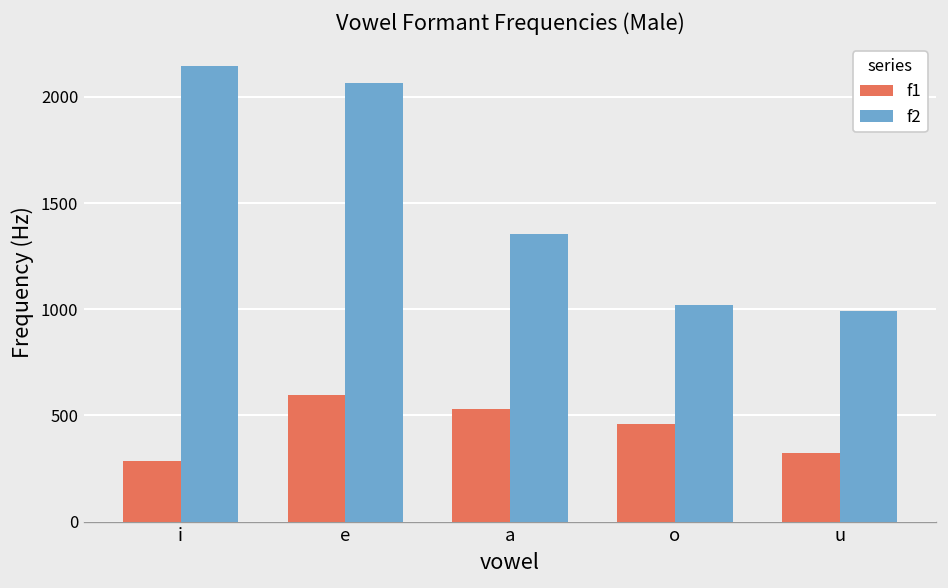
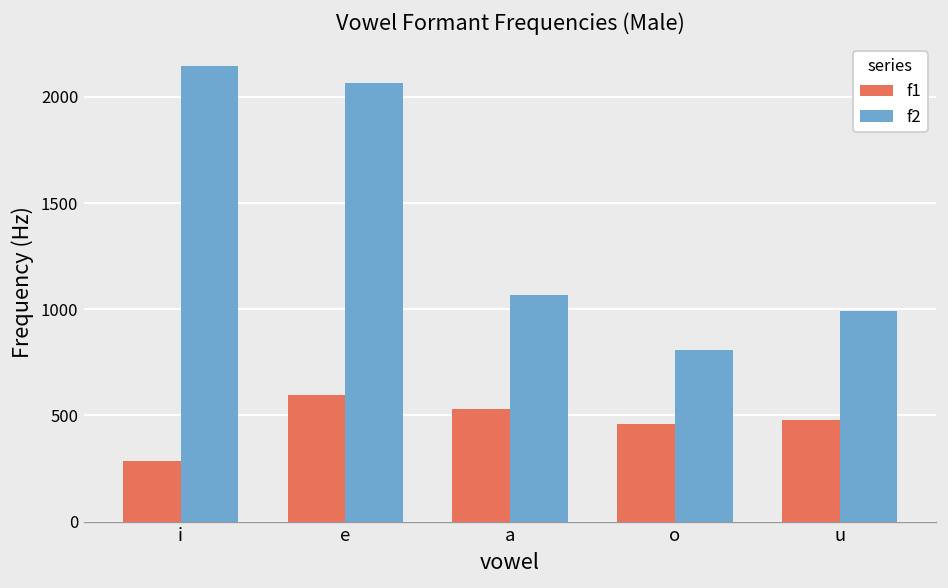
f2, a: 1350 -> 1070
f2, o: 1020 -> 810
f1, u: 320 -> 480
